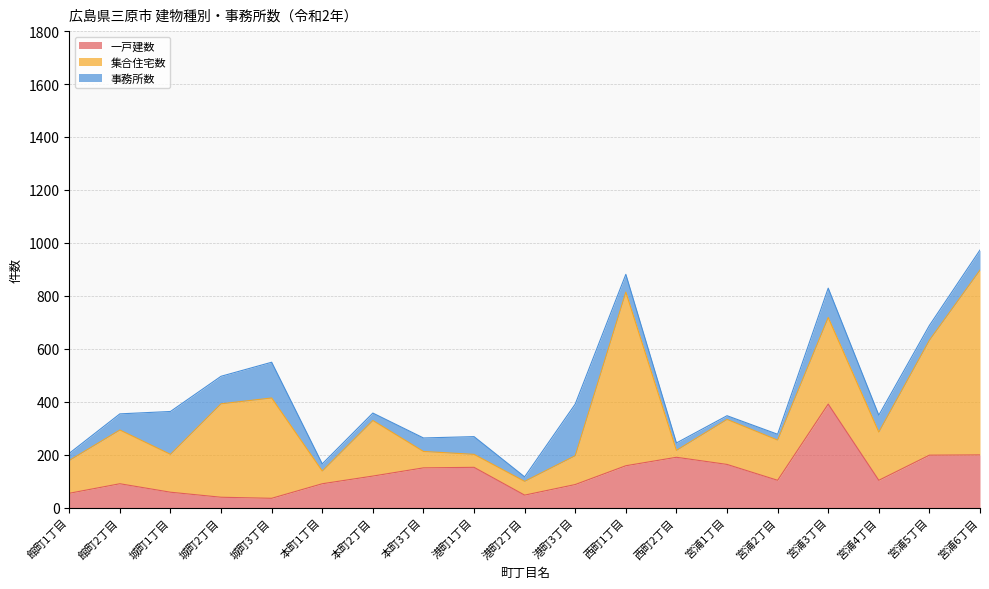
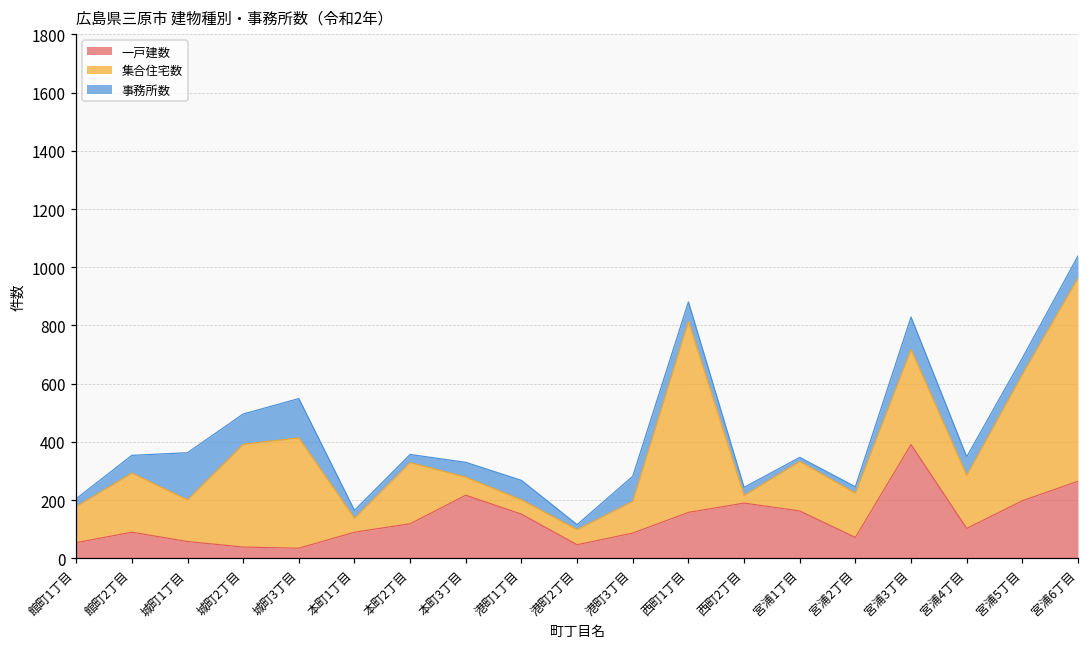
一戸建数, 本町3丁目: 150 -> 220
事務所数, 港町3丁目: 200 -> 90
一戸建数, 宮浦2丁目: 100 -> 70
一戸建数, 宮浦6丁目: 200 -> 270
